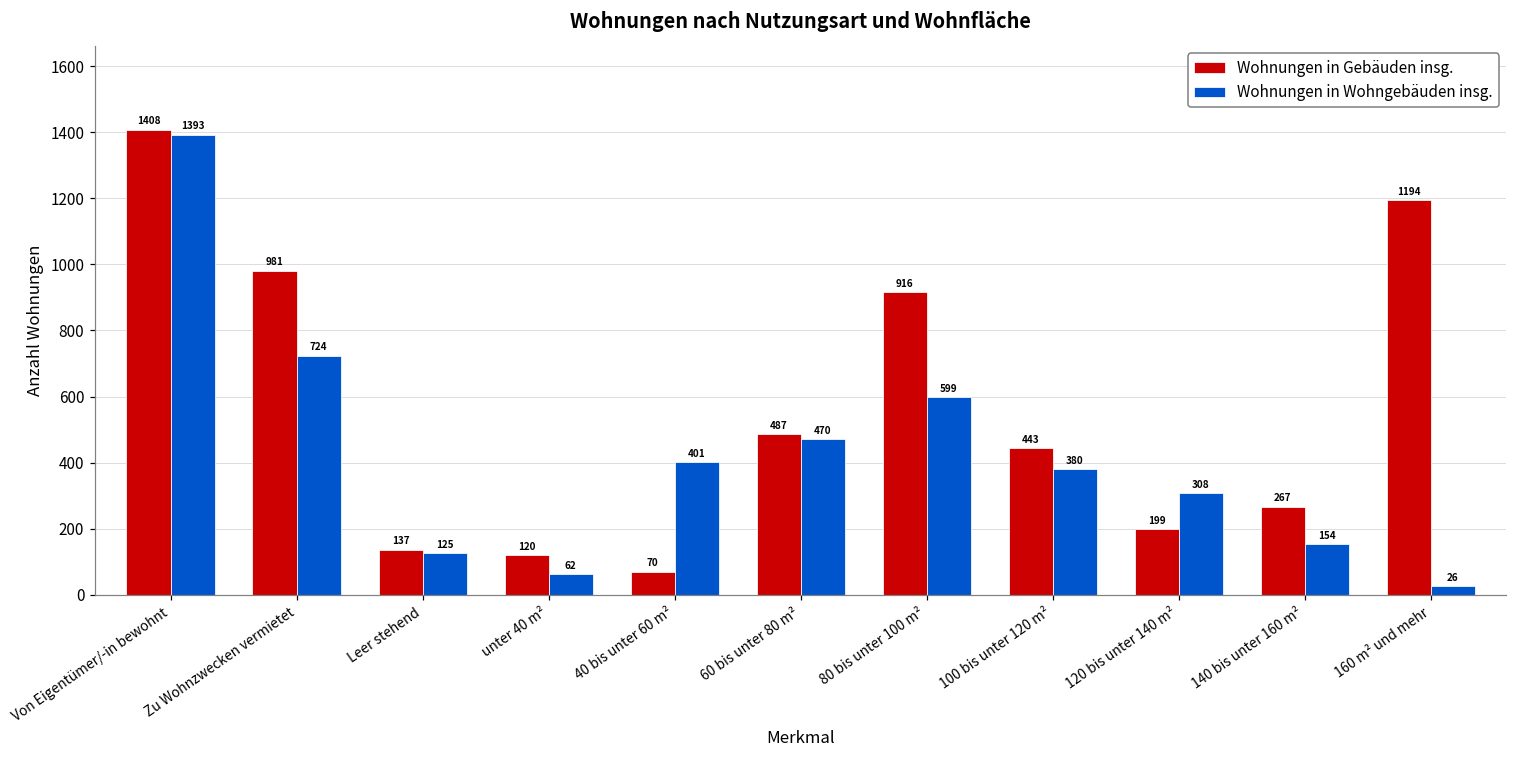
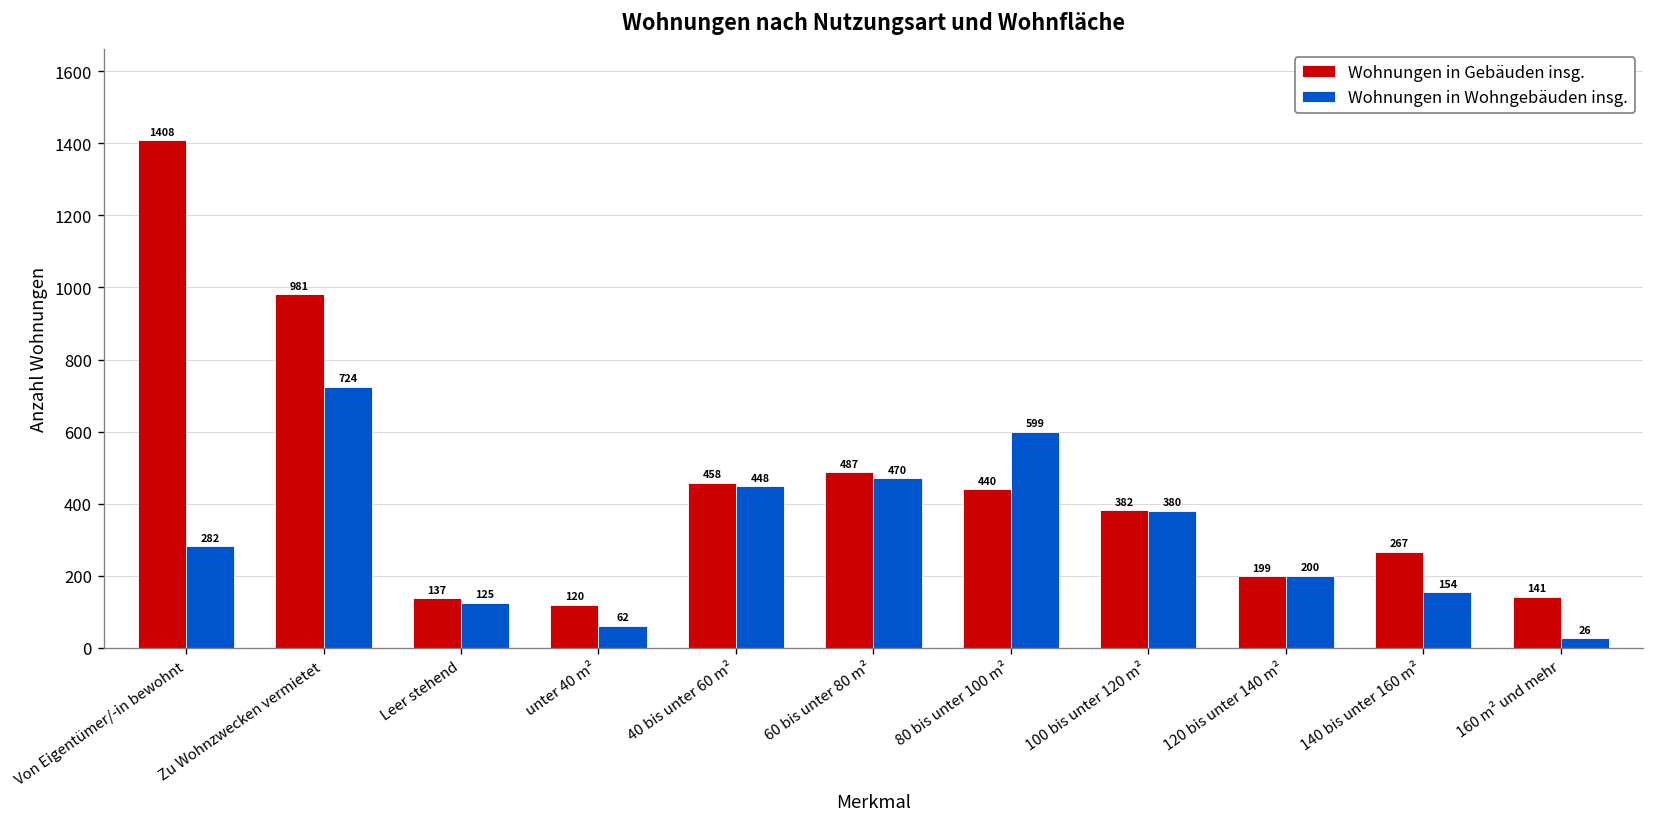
Wohnungen in Wohngebäuden insg., Von Eigentümer/-in bewohnt: 1393 -> 282
Wohnungen in Gebäuden insg., 40 bis unter 60 m²: 70 -> 458
Wohnungen in Wohngebäuden insg., 40 bis unter 60 m²: 401 -> 448
Wohnungen in Gebäuden insg., 80 bis unter 100 m²: 916 -> 440
Wohnungen in Gebäuden insg., 100 bis unter 120 m²: 443 -> 382
Wohnungen in Wohngebäuden insg., 120 bis unter 140 m²: 308 -> 200
Wohnungen in Gebäuden insg., 160 m² und mehr: 1194 -> 141
